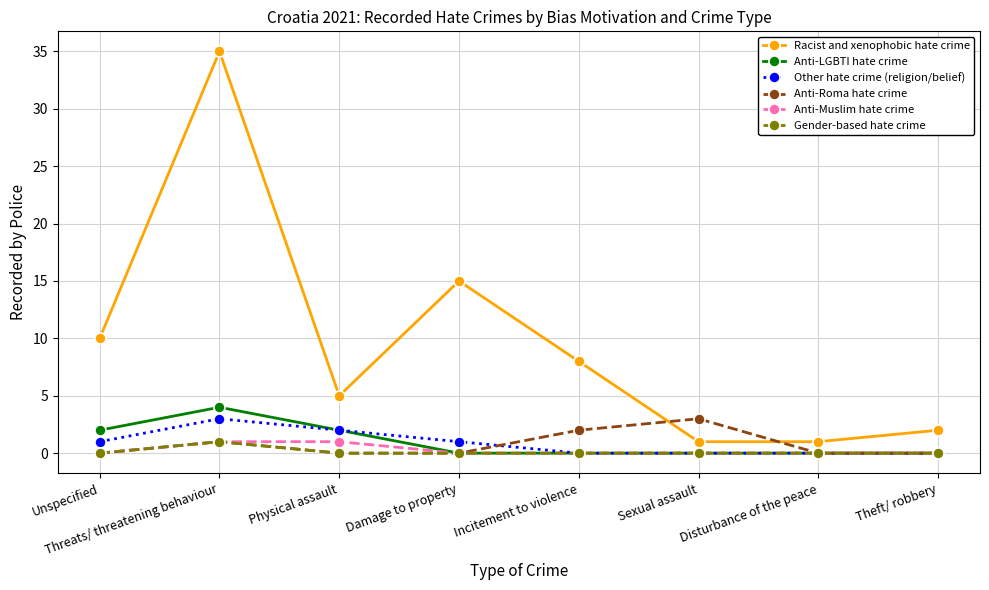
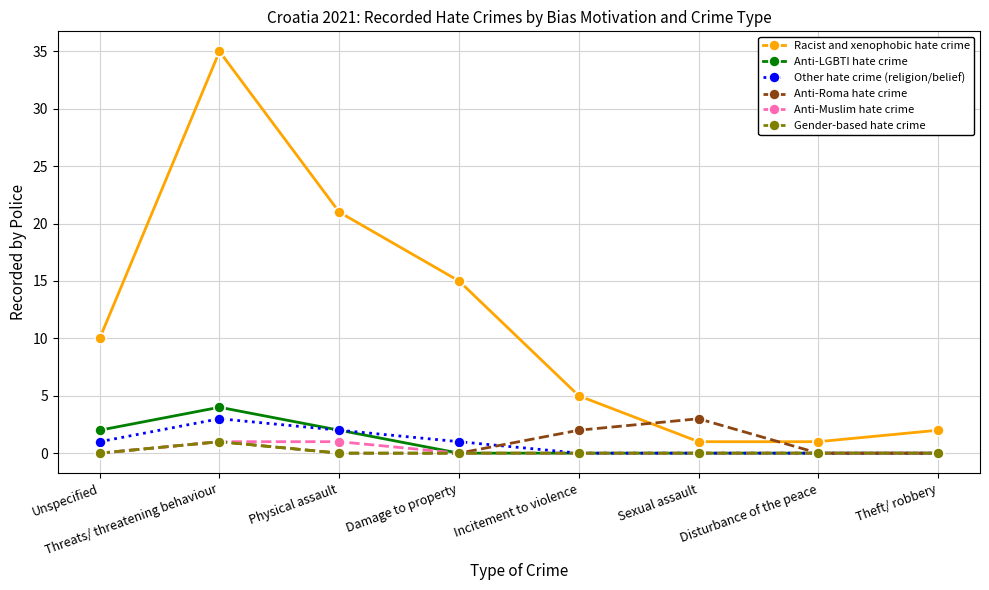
Racist and xenophobic hate crime, Physical assault: 5 -> 21
Racist and xenophobic hate crime, Incitement to violence: 8 -> 5
